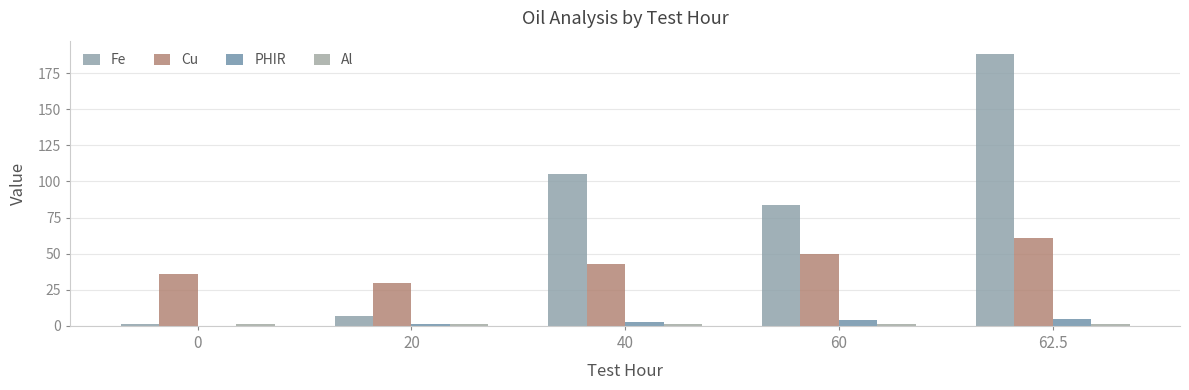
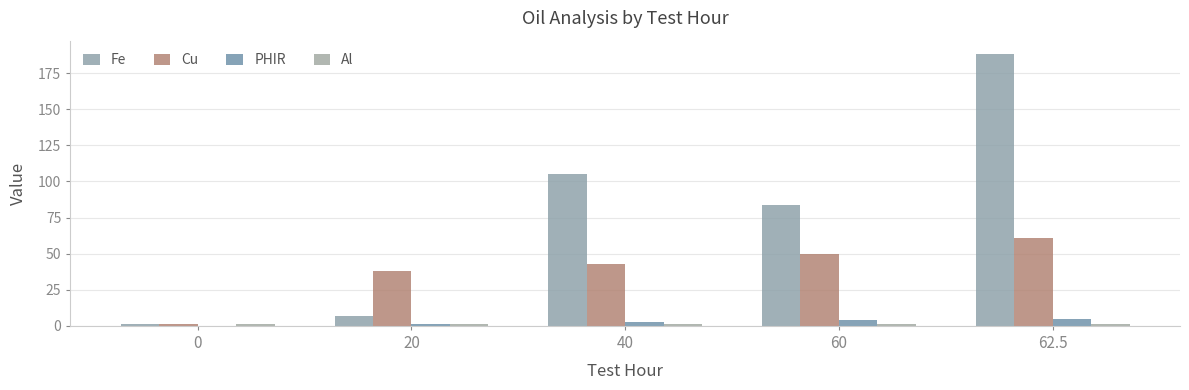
Cu, 0: 36 -> 1
Cu, 20: 30 -> 38
